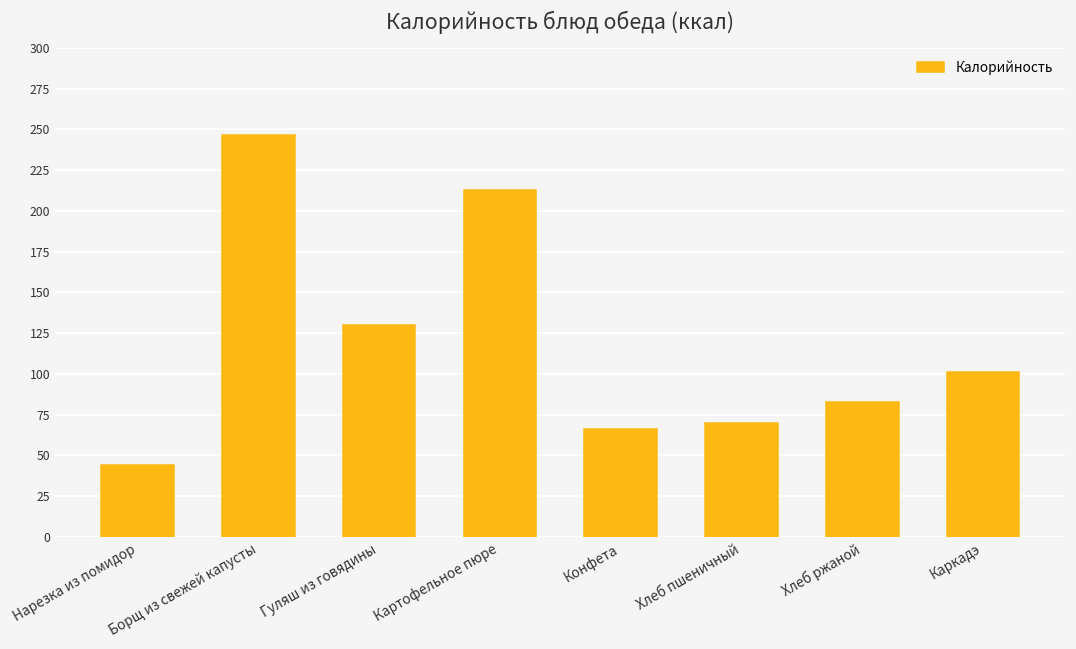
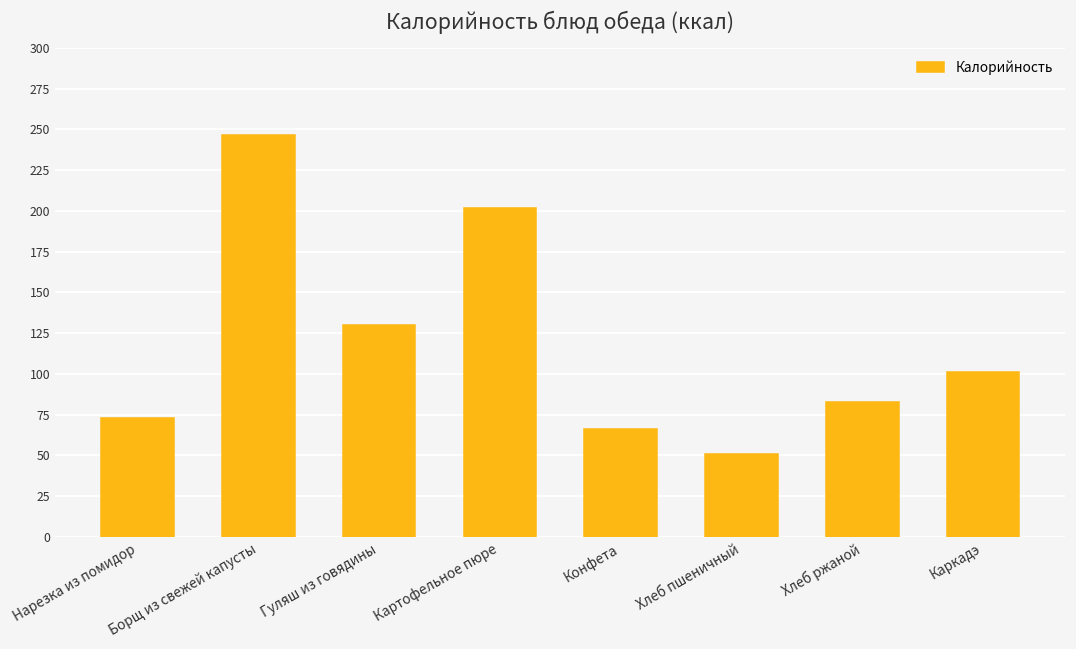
Нарезка из помидор: 44 -> 73
Картофельное пюре: 213 -> 202
Хлеб пшеничный: 70 -> 51
